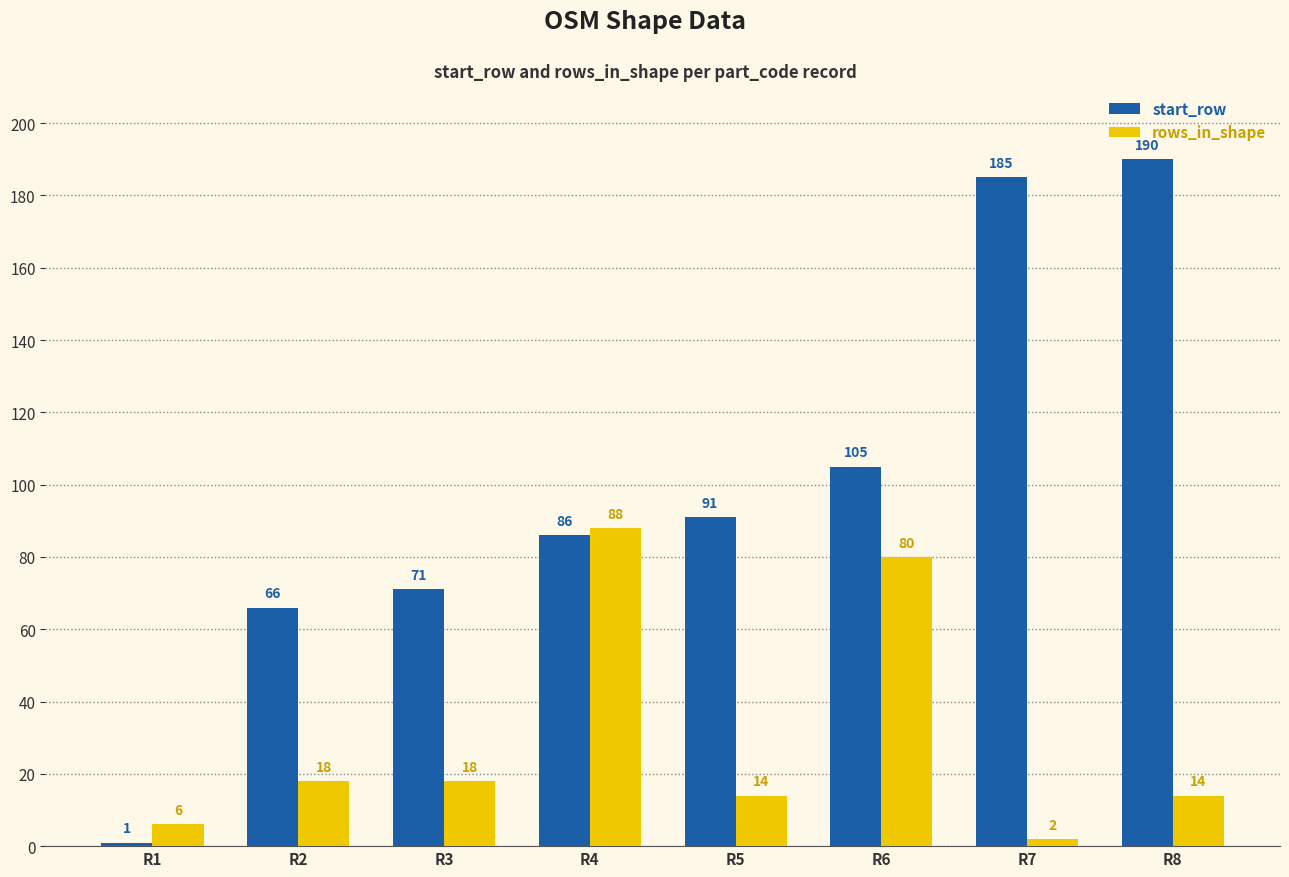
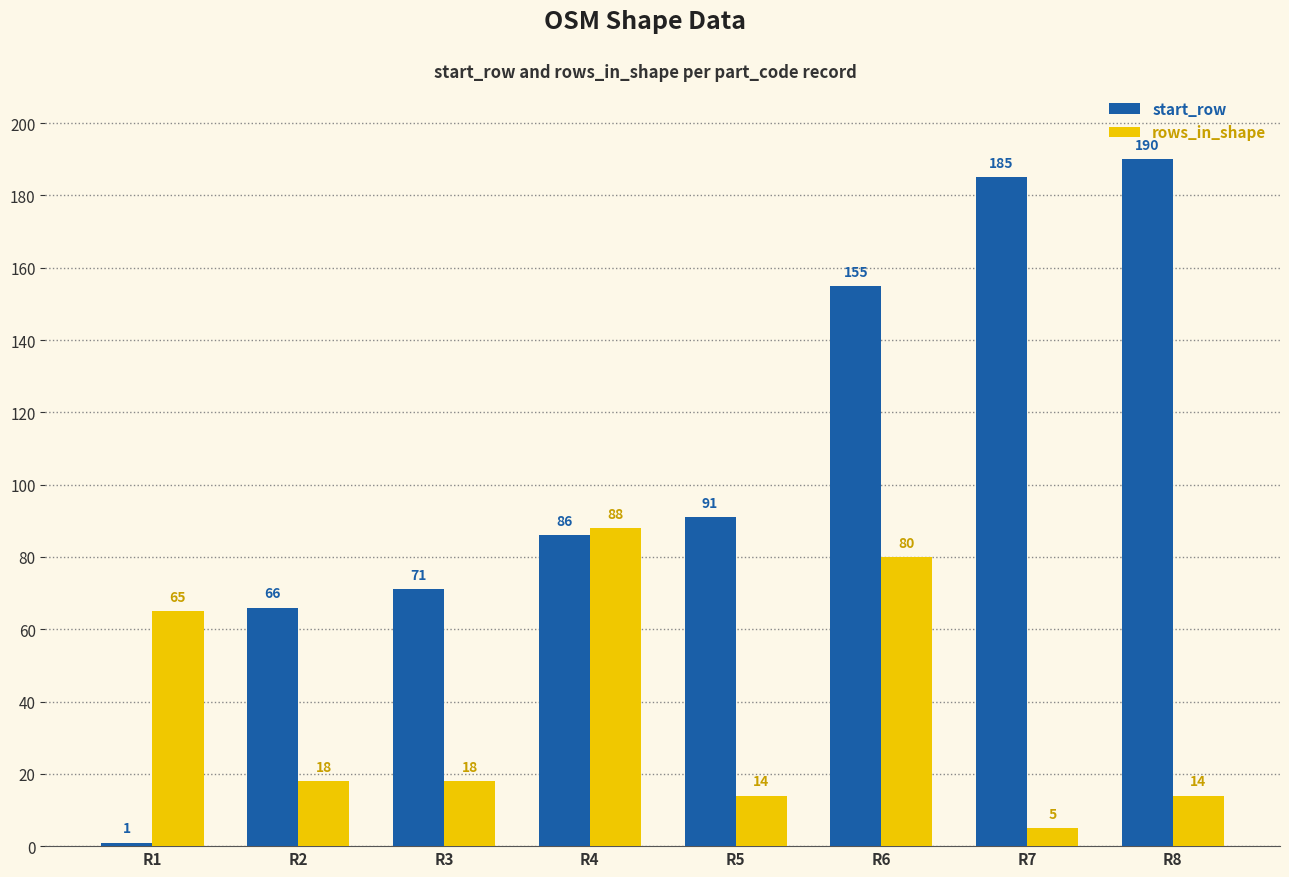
rows_in_shape, R1: 6 -> 65
start_row, R6: 105 -> 155
rows_in_shape, R7: 2 -> 5
